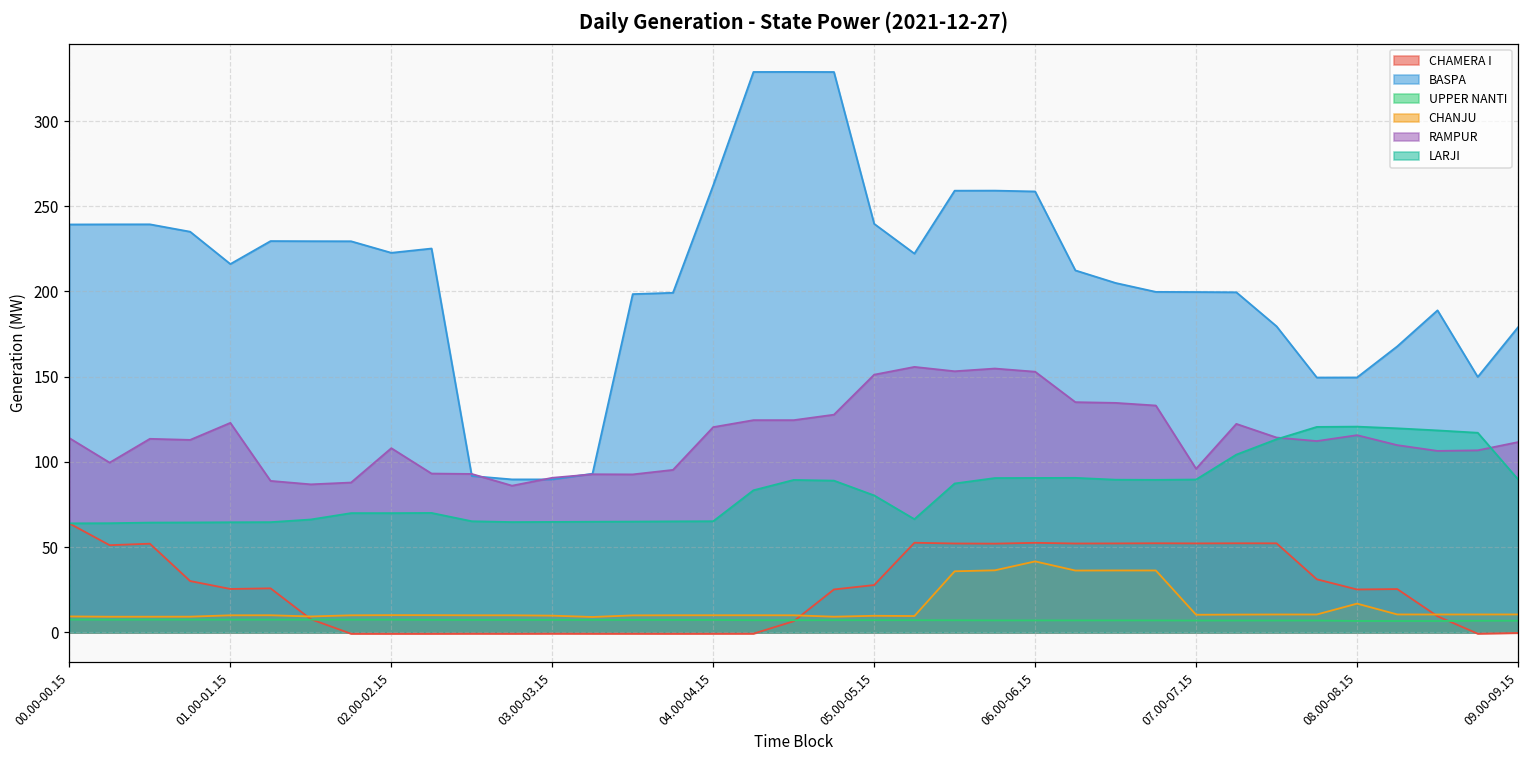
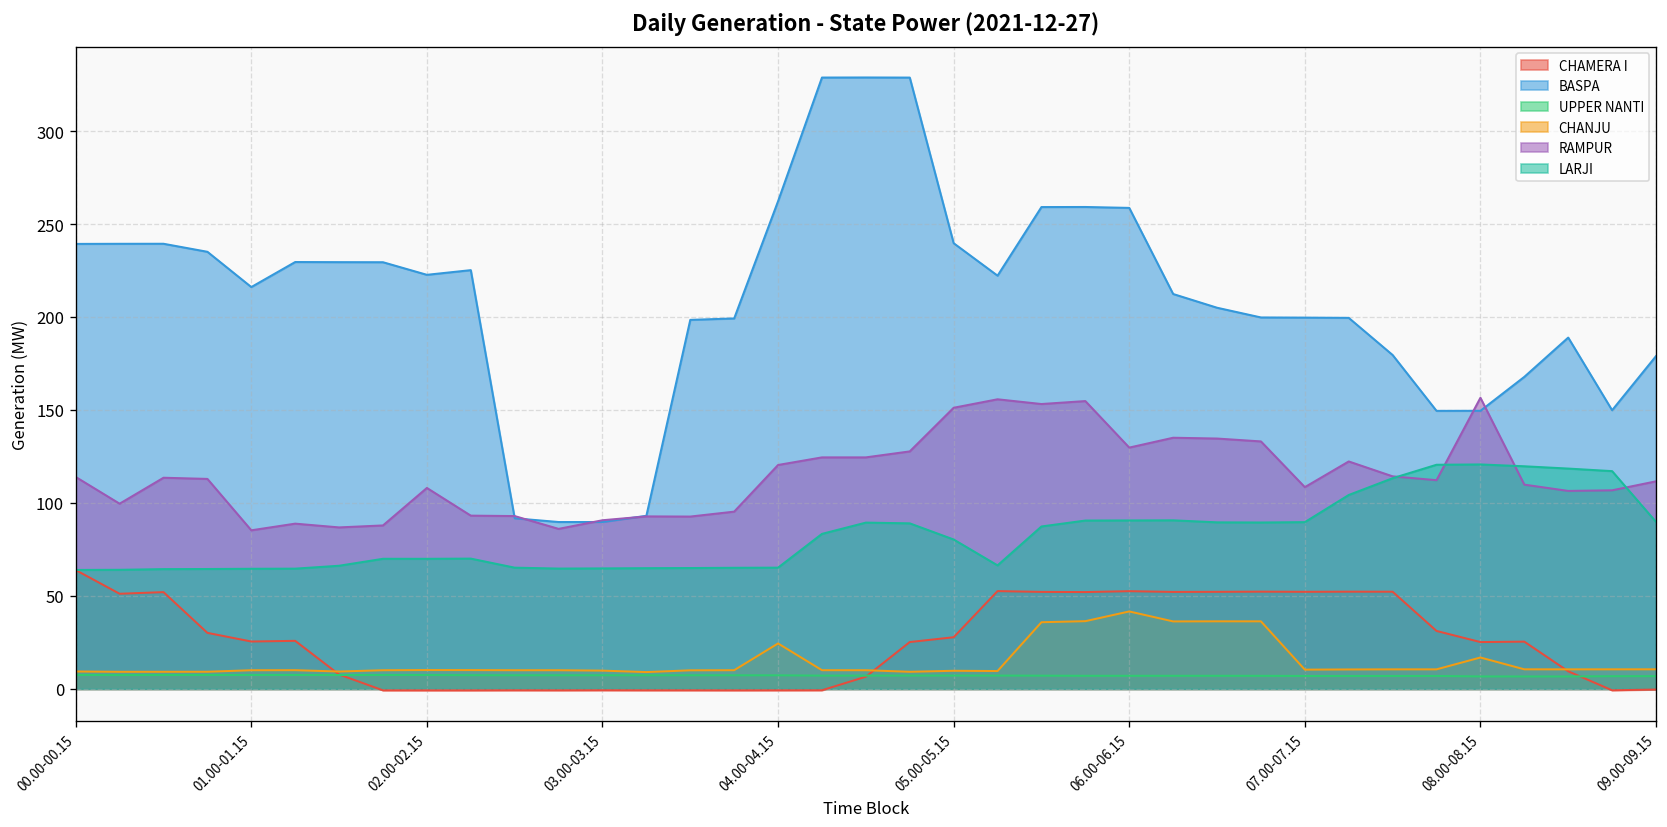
RAMPUR, 01.00-01.15: 123 -> 85
CHANJU, 04.00-04.15: 10 -> 24
RAMPUR, 06.00-06.15: 153 -> 130
RAMPUR, 07.00-07.15: 96 -> 108
RAMPUR, 08.00-08.15: 116 -> 157
